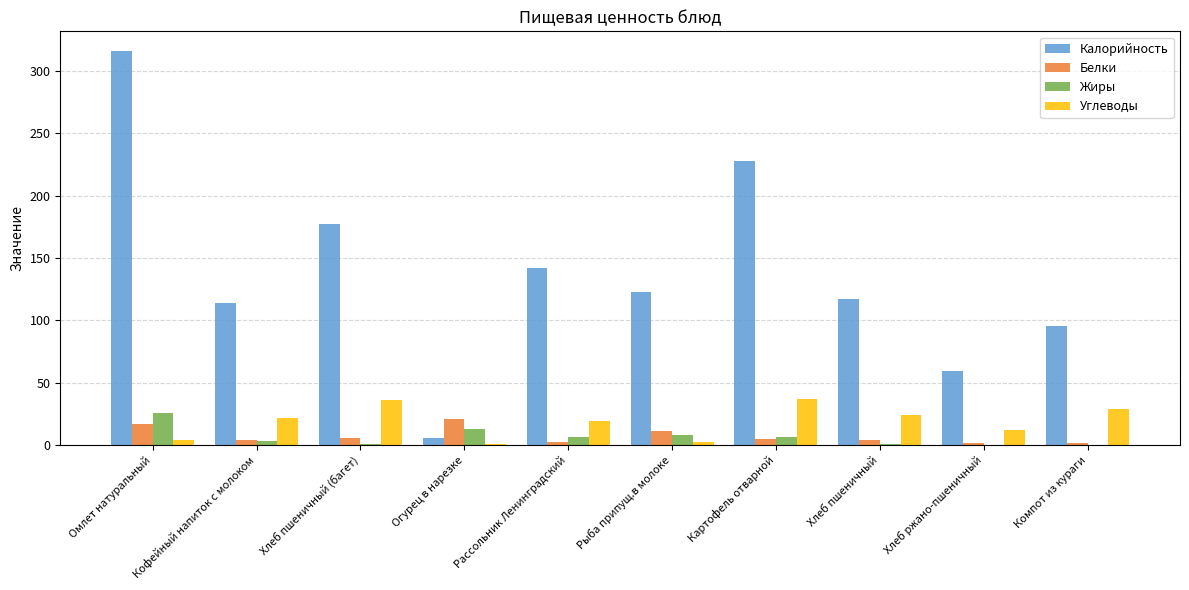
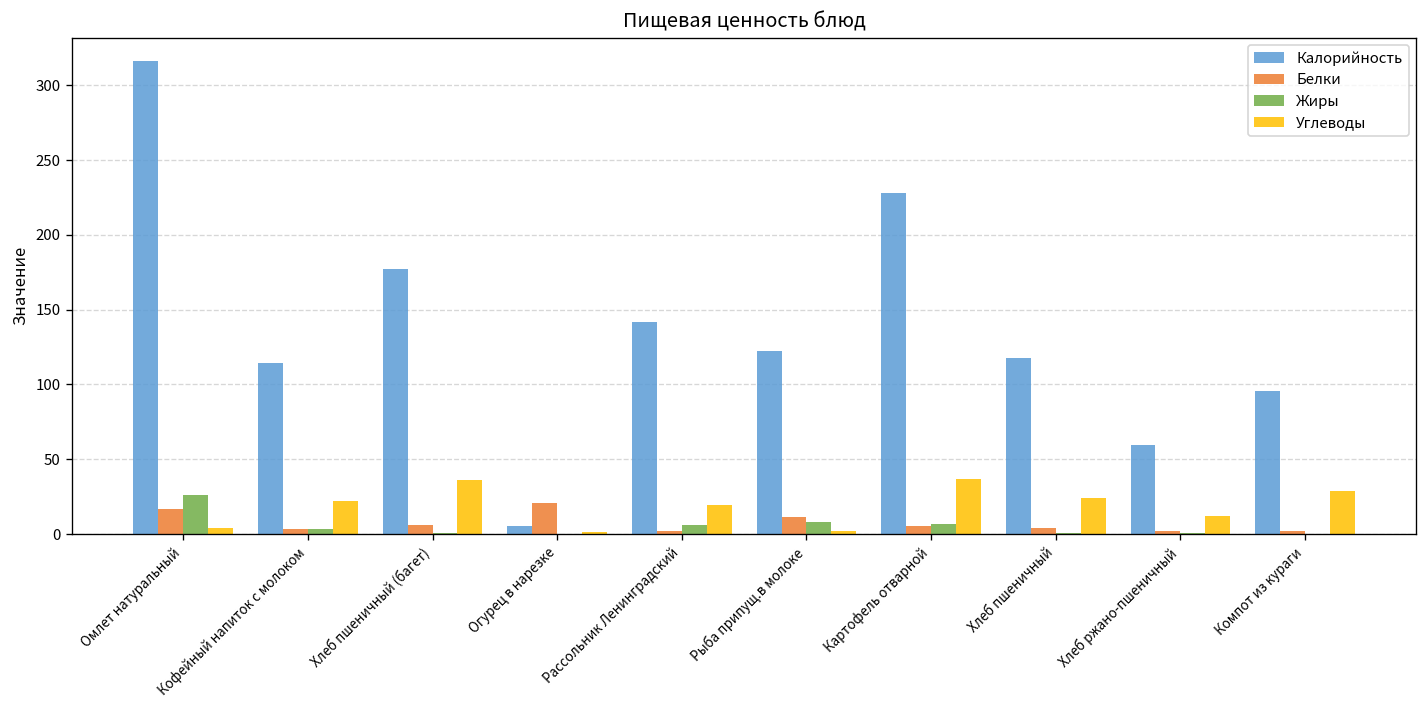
Жиры, Огурец в нарезке: 13 -> 0
